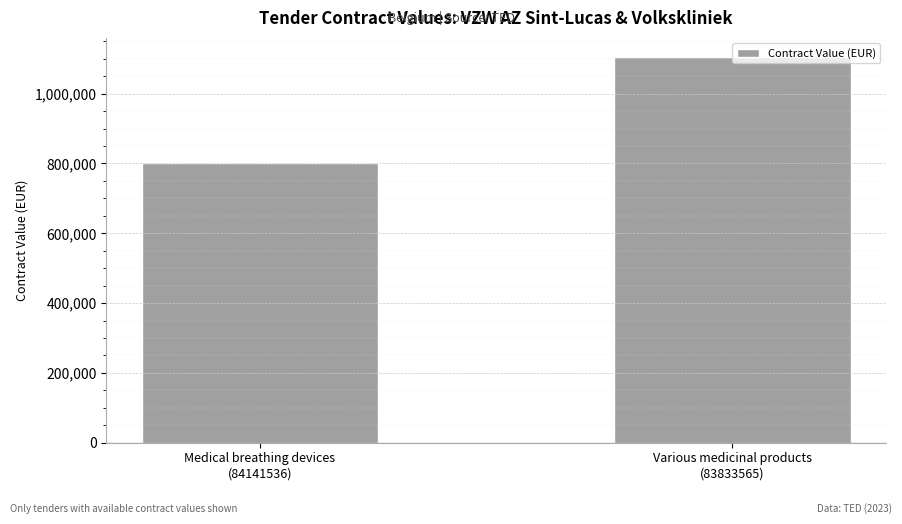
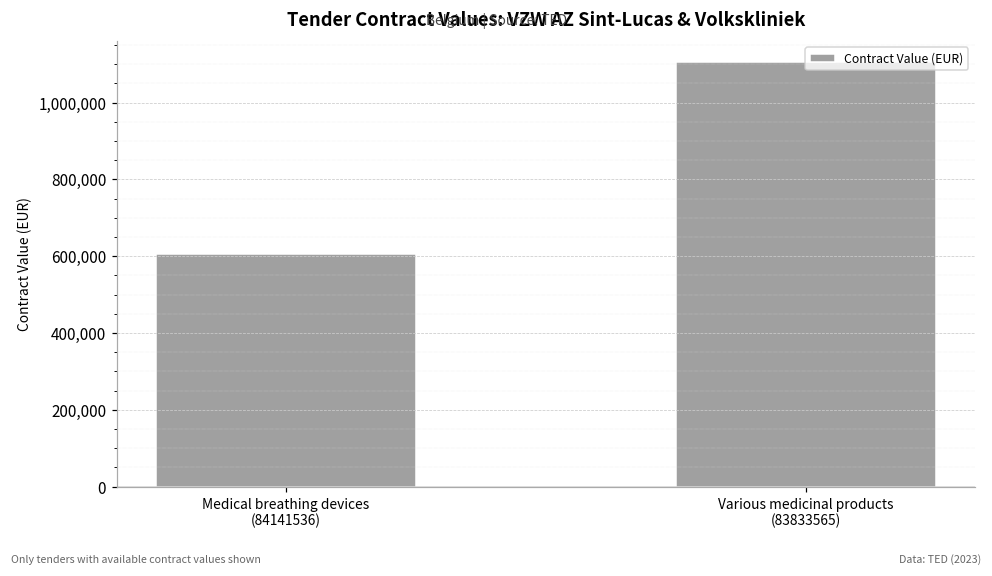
Medical breathing devices (84141536): 800,000 -> 610,000
